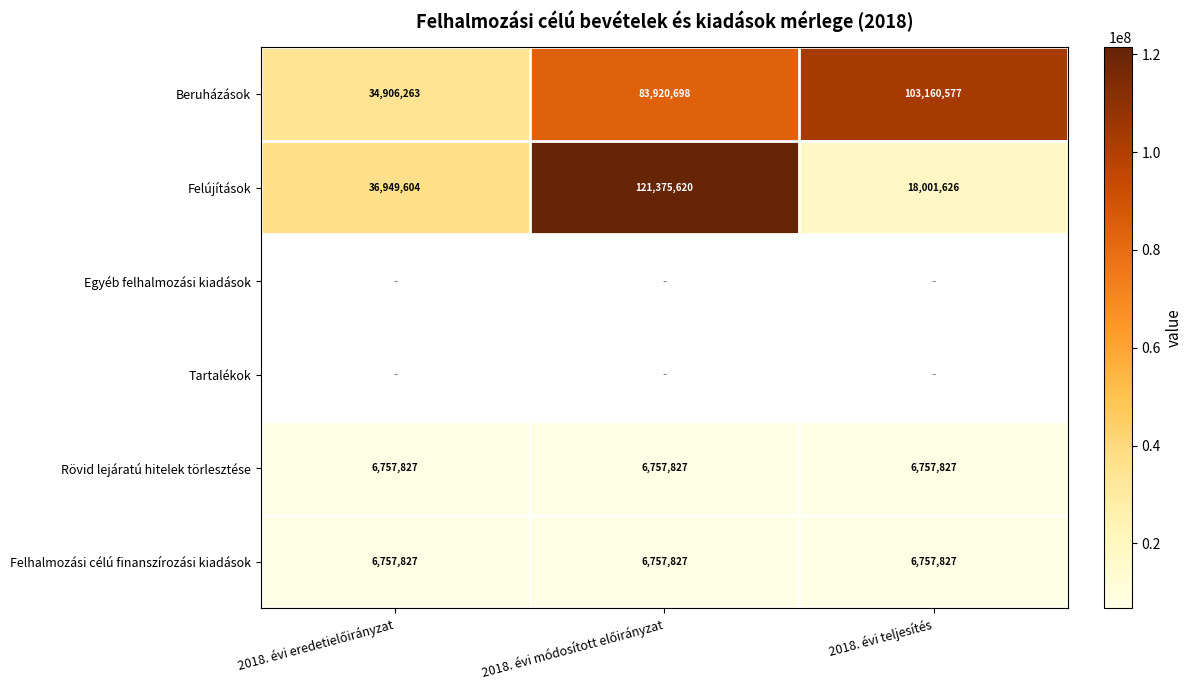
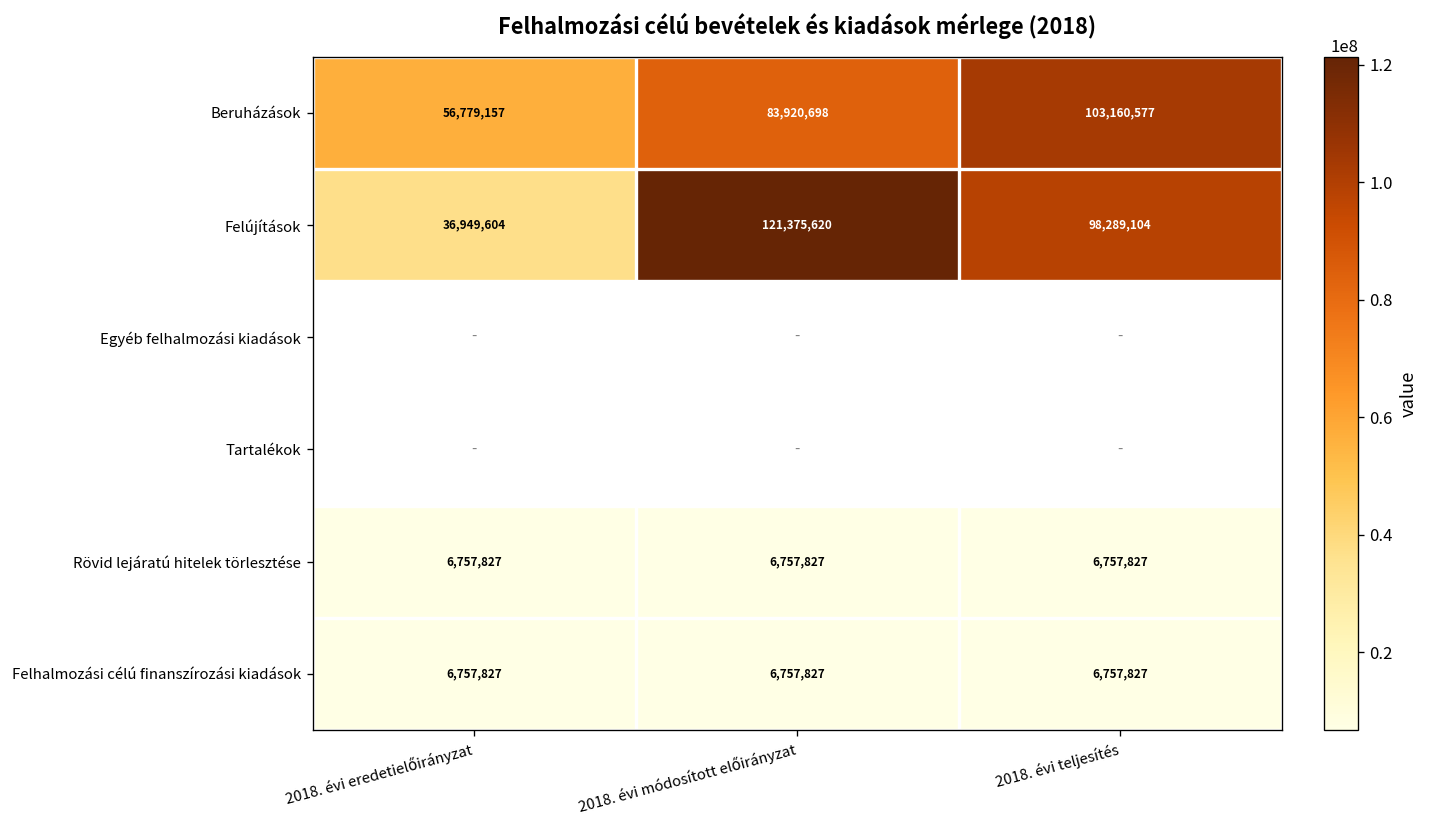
Beruházások, 2018. évi eredetielőirányzat: 34,906,263 -> 56,779,157
Felújítások, 2018. évi teljesítés: 18,001,626 -> 98,289,104
